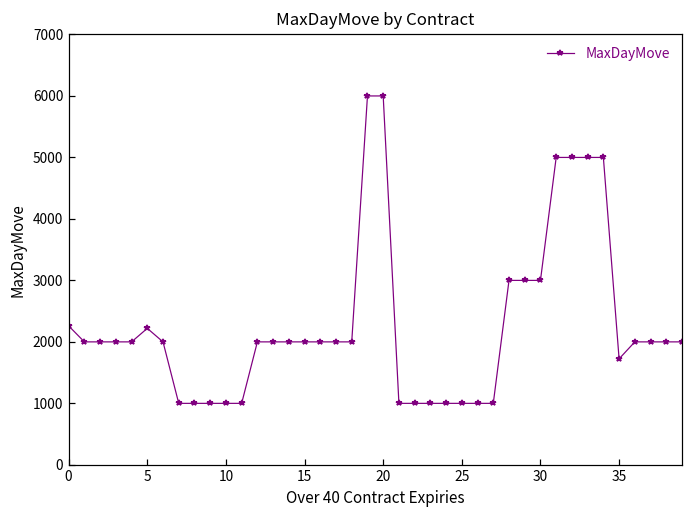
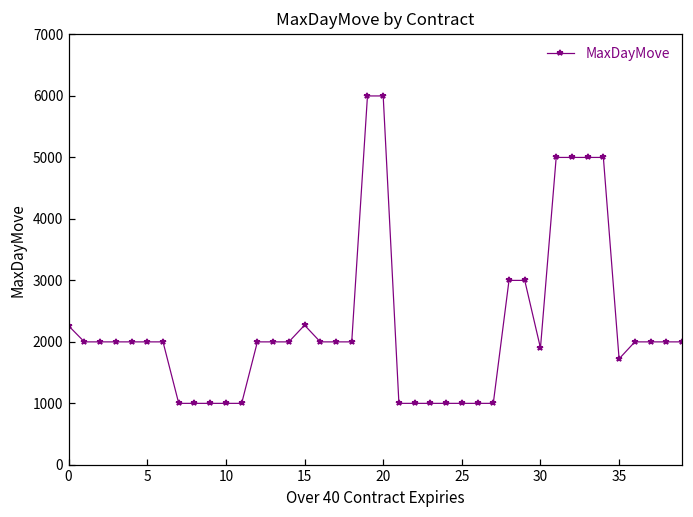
5: 2200 -> 2000
15: 2000 -> 2300
30: 3000 -> 1900
